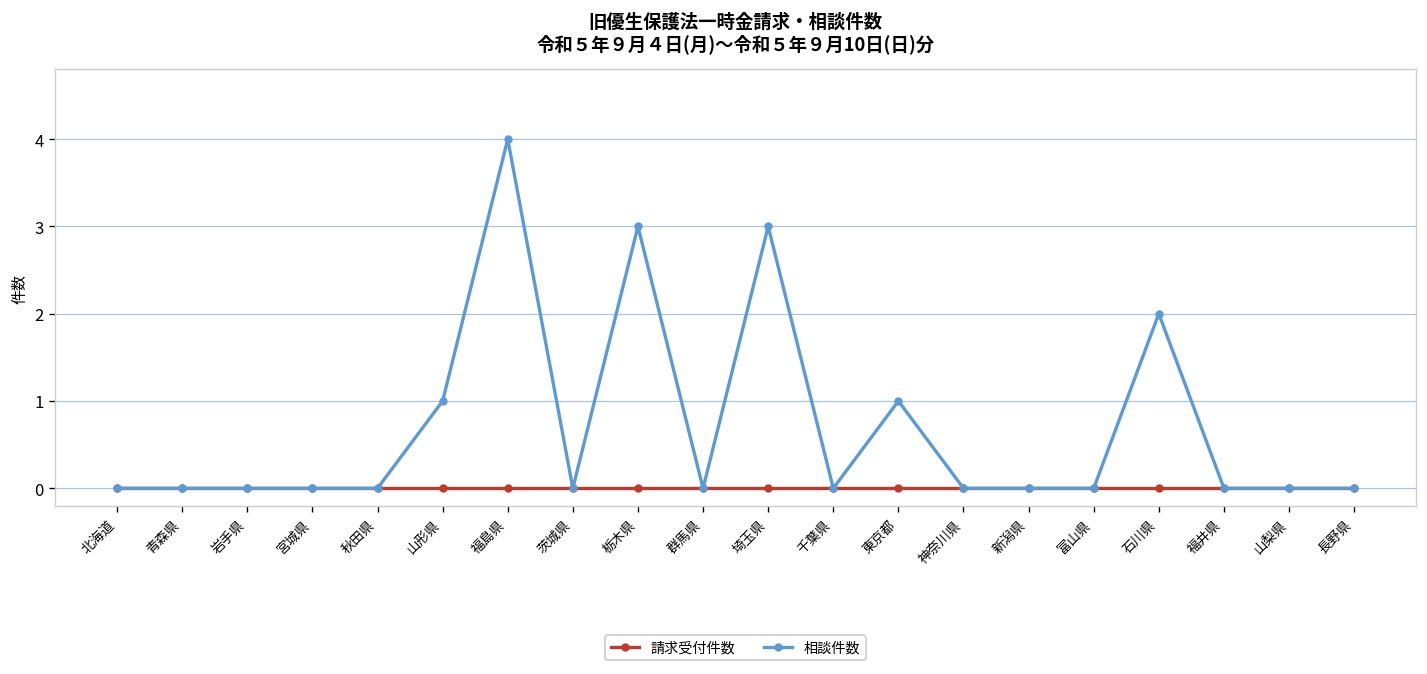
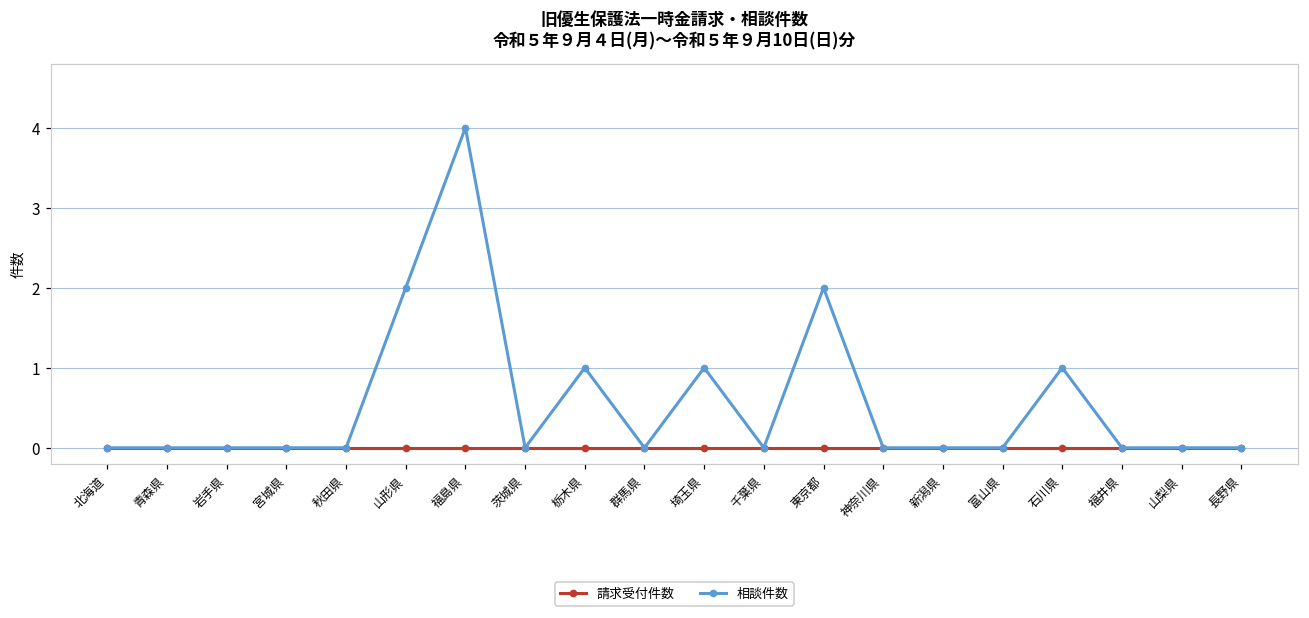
相談件数, 山形県: 1 -> 2
相談件数, 栃木県: 3 -> 1
相談件数, 埼玉県: 3 -> 1
相談件数, 東京都: 1 -> 2
相談件数, 石川県: 2 -> 1
